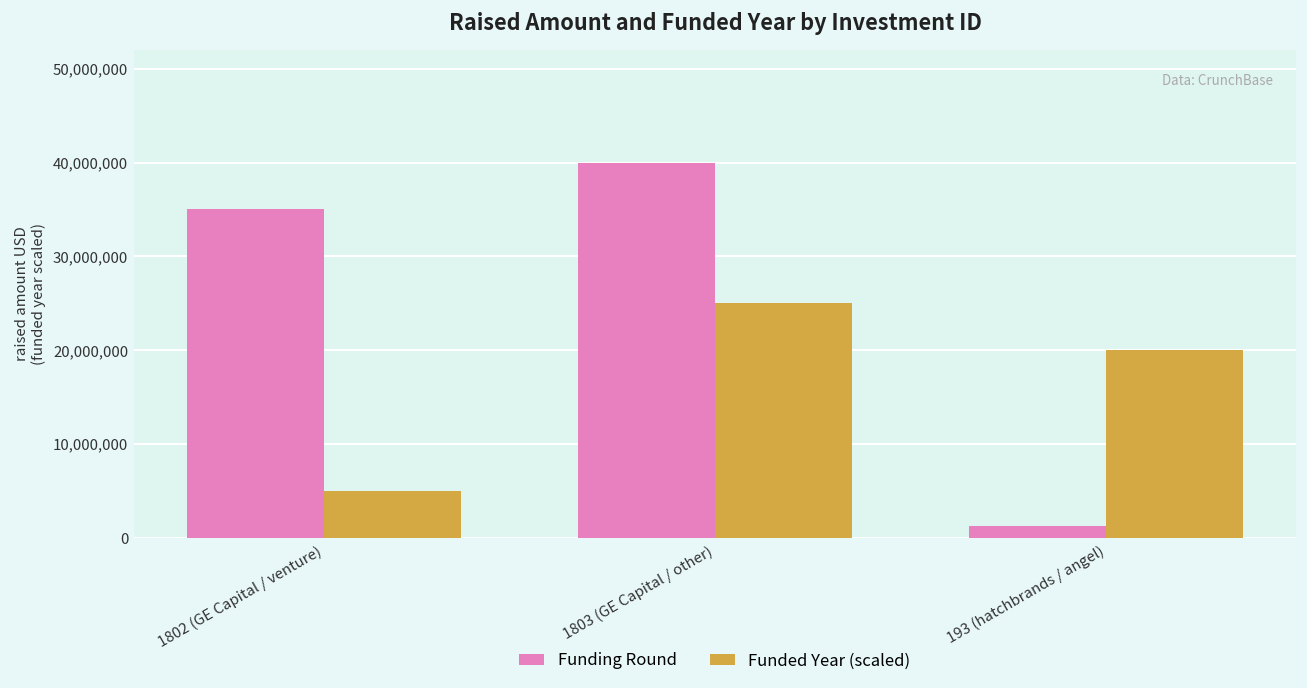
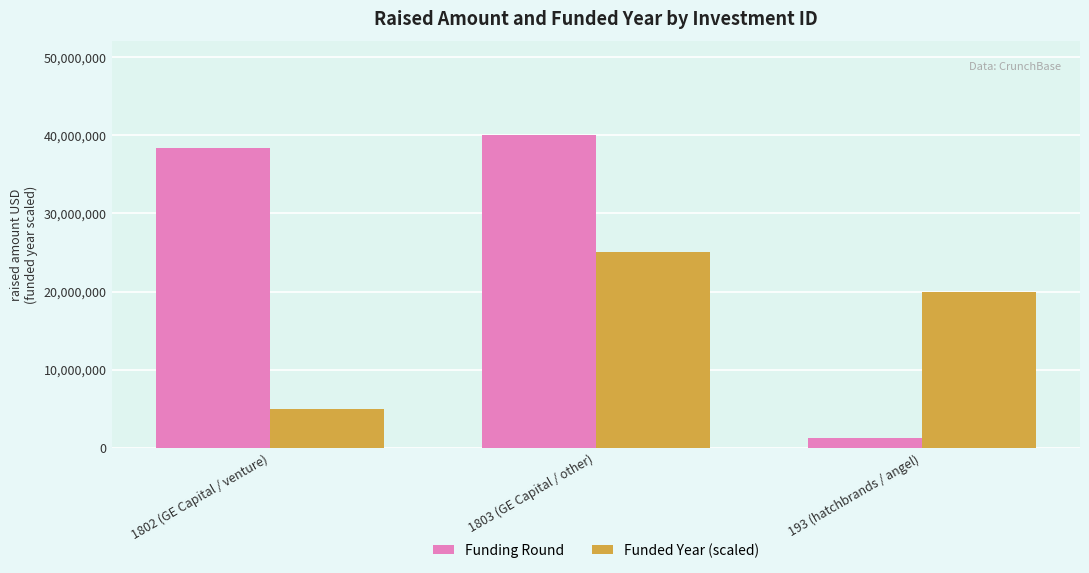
Funding Round, 1802 (GE Capital / venture): 35,000,000 -> 38,000,000
